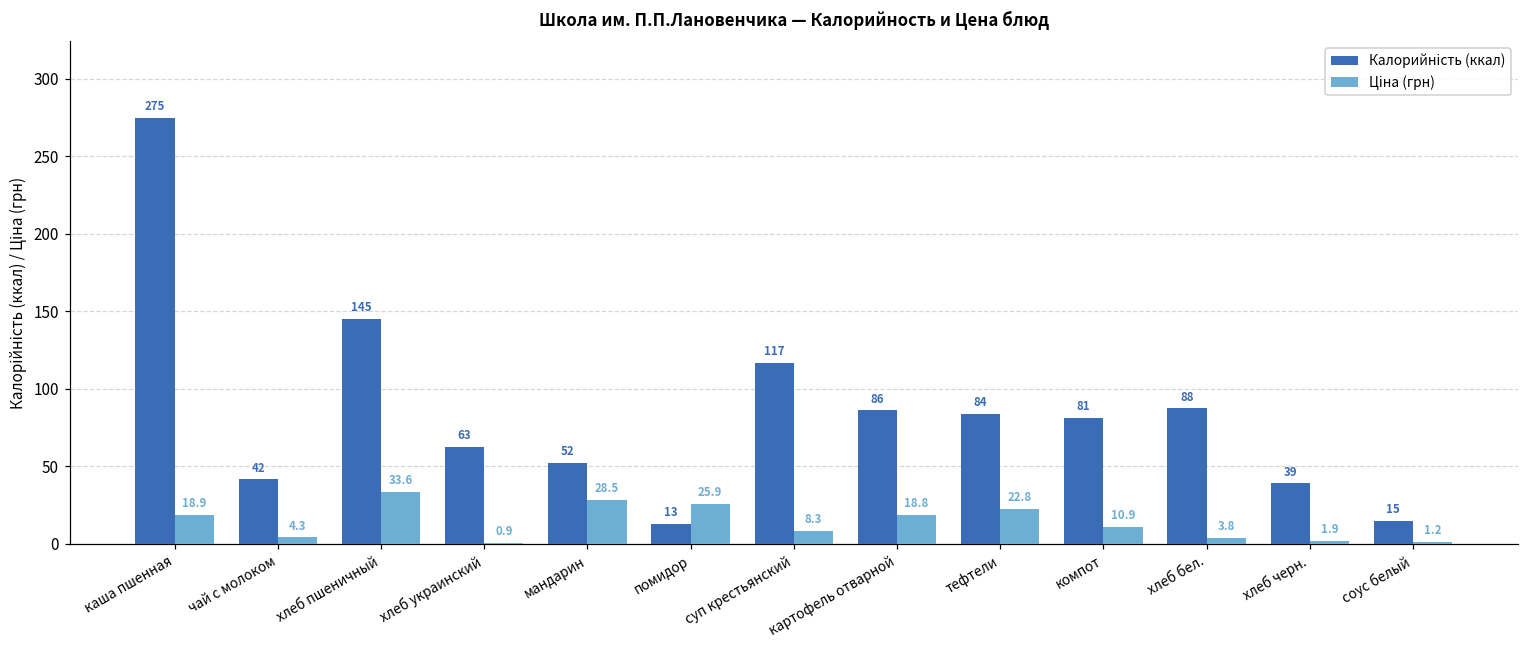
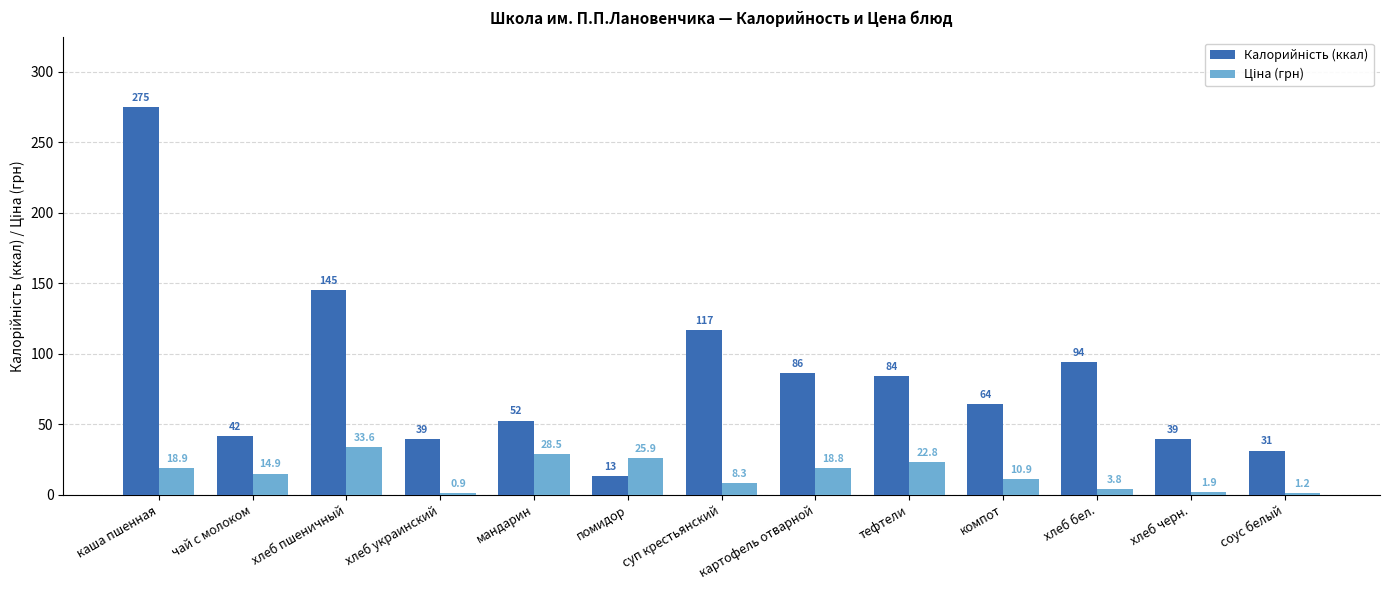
Ціна (грн), чай с молоком: 4.3 -> 14.9
Калорийність (ккал), хлеб украинский: 63 -> 39
Калорийність (ккал), компот: 81 -> 64
Калорийність (ккал), хлеб бел.: 88 -> 94
Калорийність (ккал), соус белый: 15 -> 31
